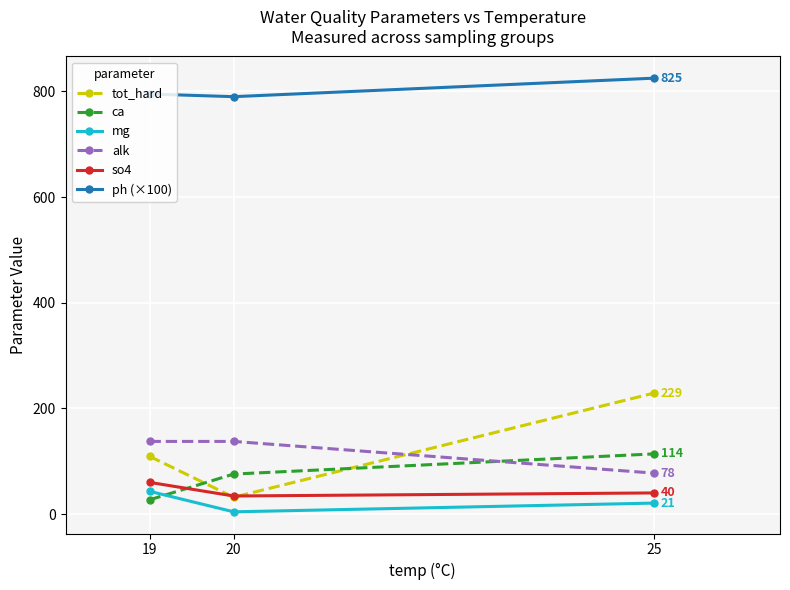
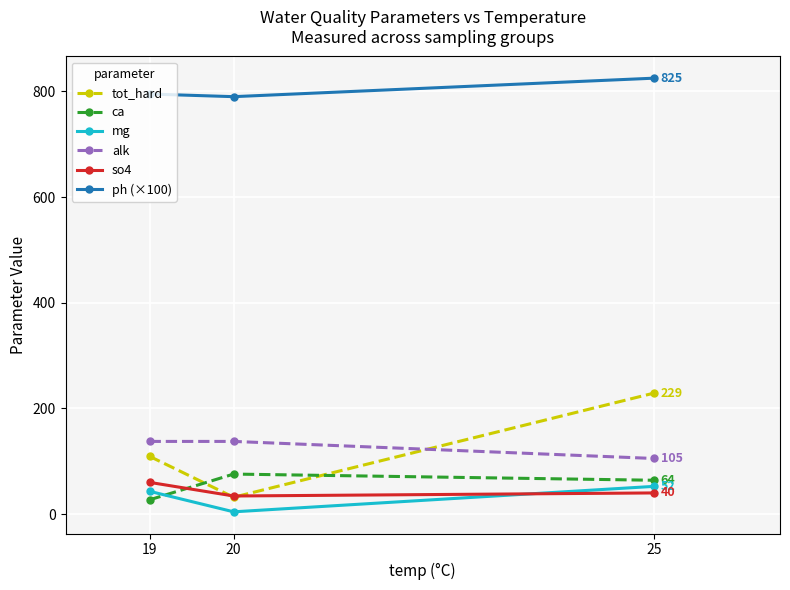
ca, 25: 114 -> 64
mg, 25: 21 -> 52
alk, 25: 78 -> 105
